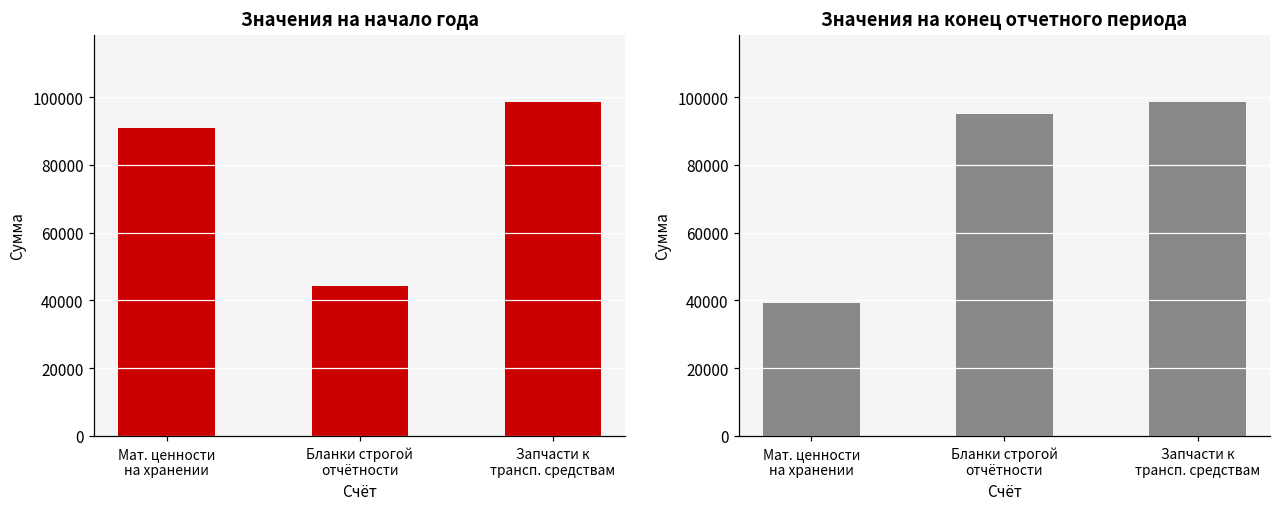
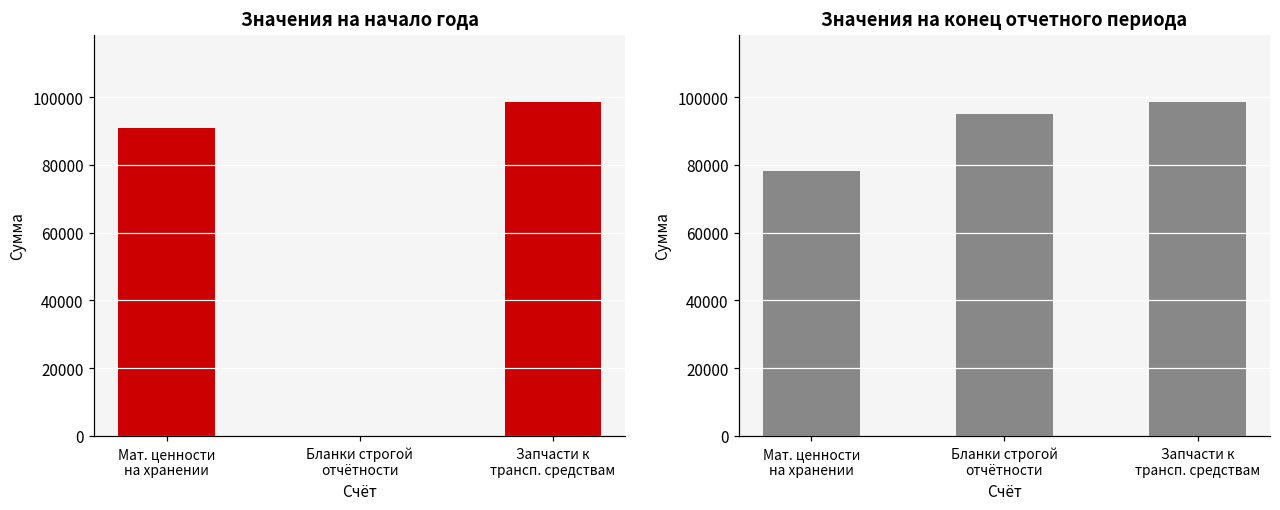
Значения на начало года, Бланки строгой отчётности: 44000 -> 0
Значения на конец отчетного периода, Мат. ценности на хранении: 39000 -> 78000
